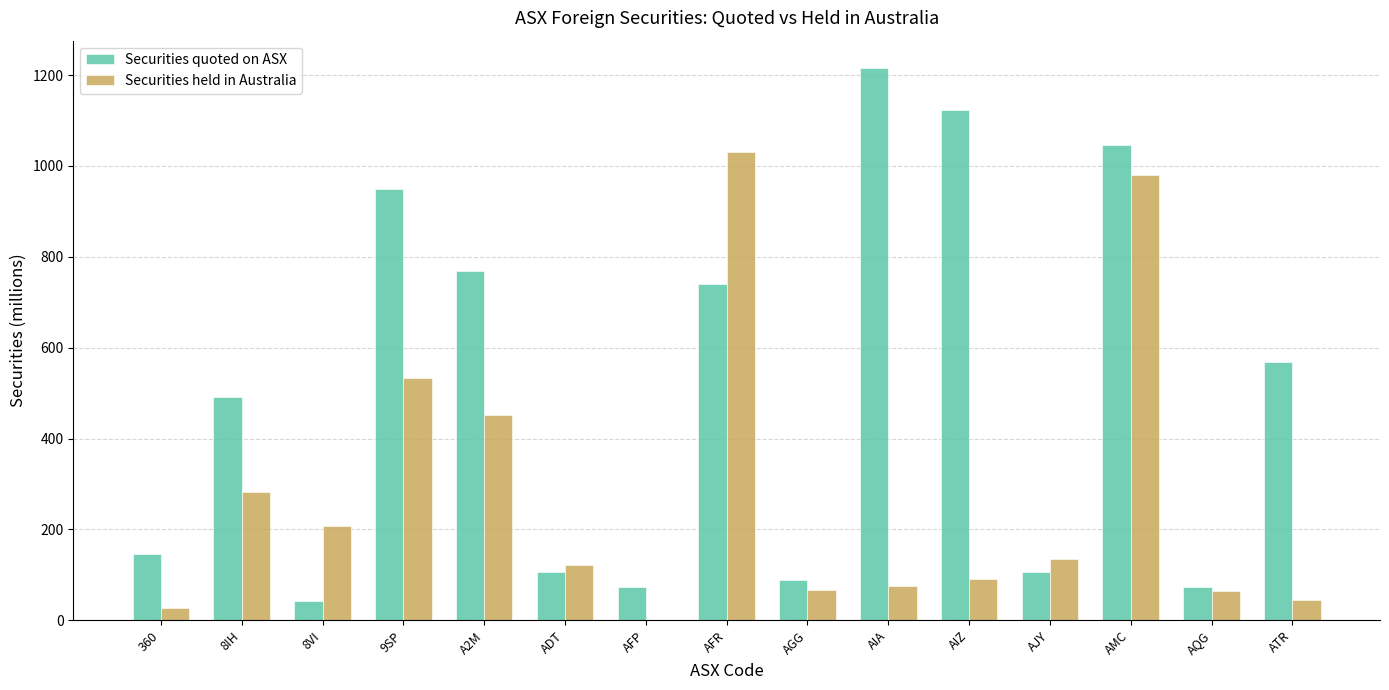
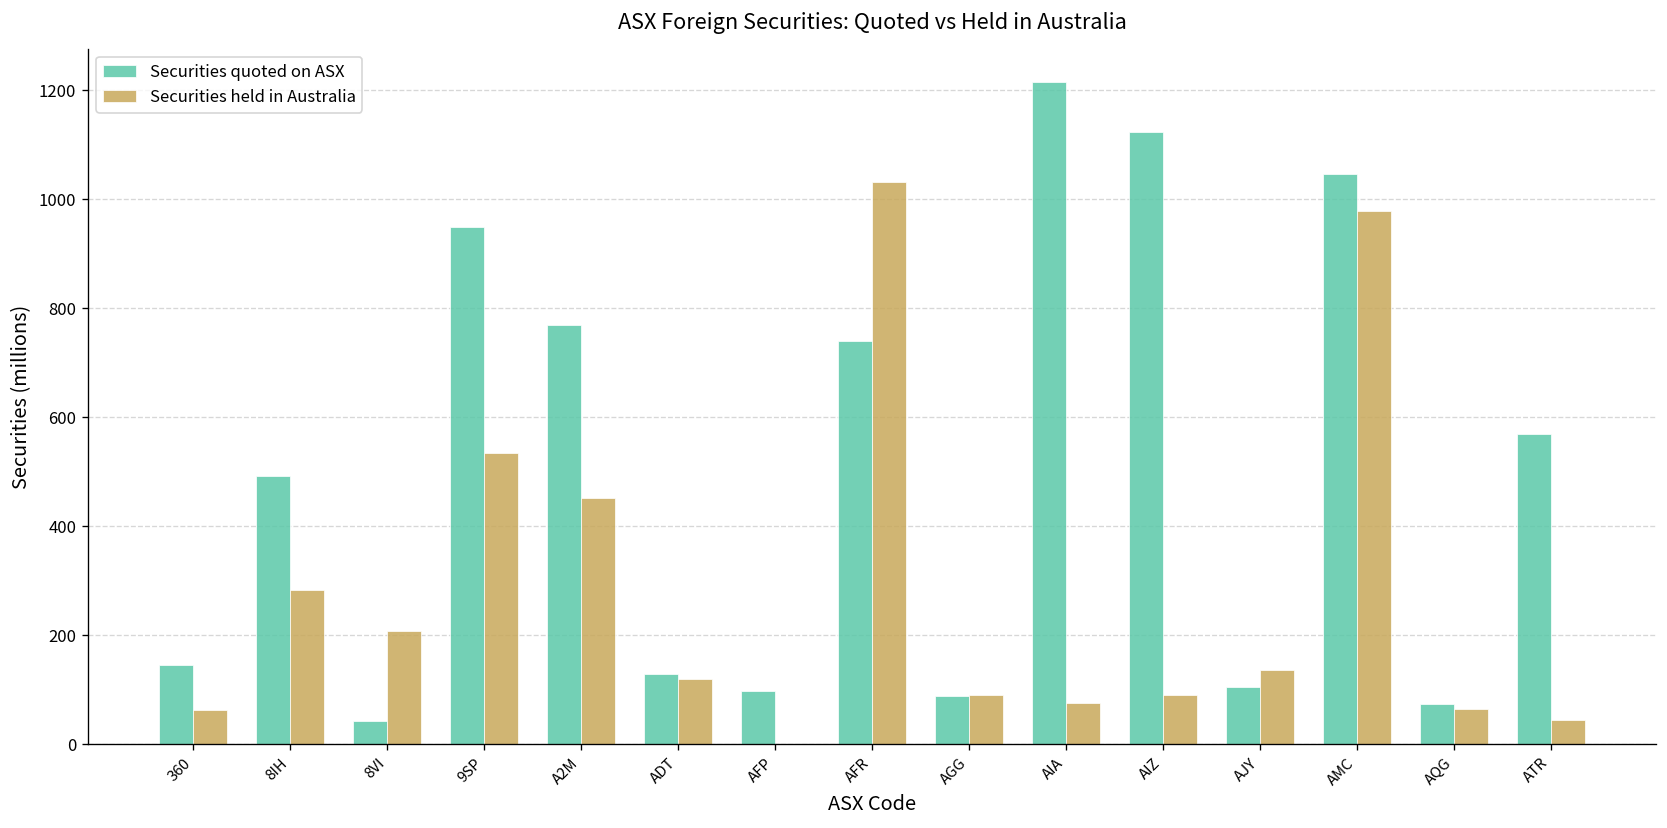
Securities held in Australia, 360: 30 -> 60
Securities quoted on ASX, ADT: 110 -> 130
Securities quoted on ASX, AFP: 70 -> 100
Securities held in Australia, AGG: 70 -> 90
